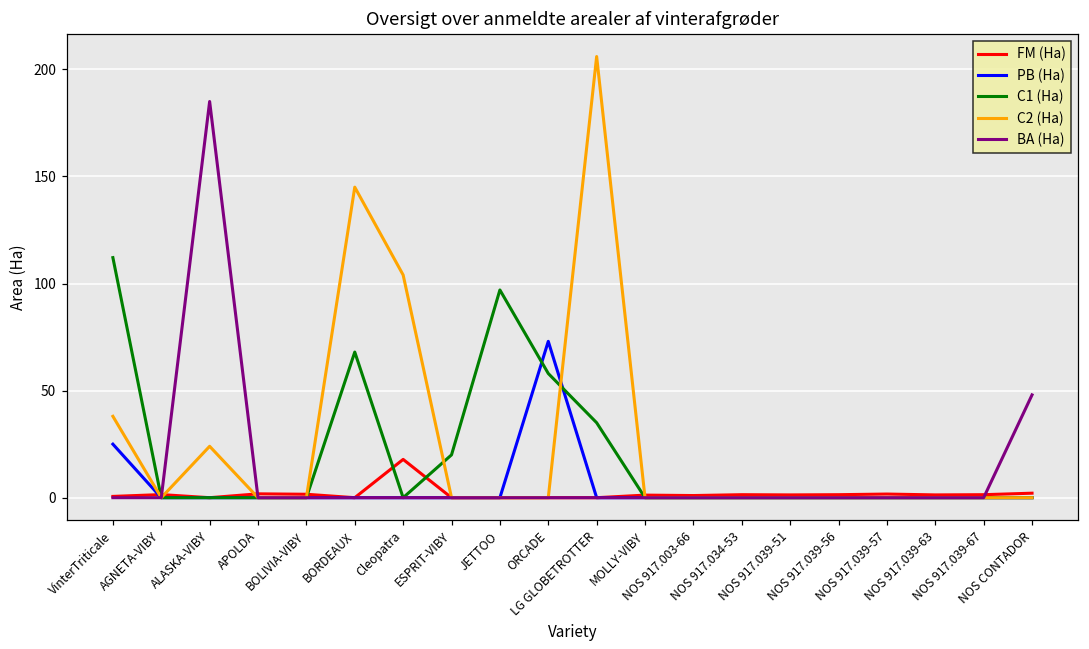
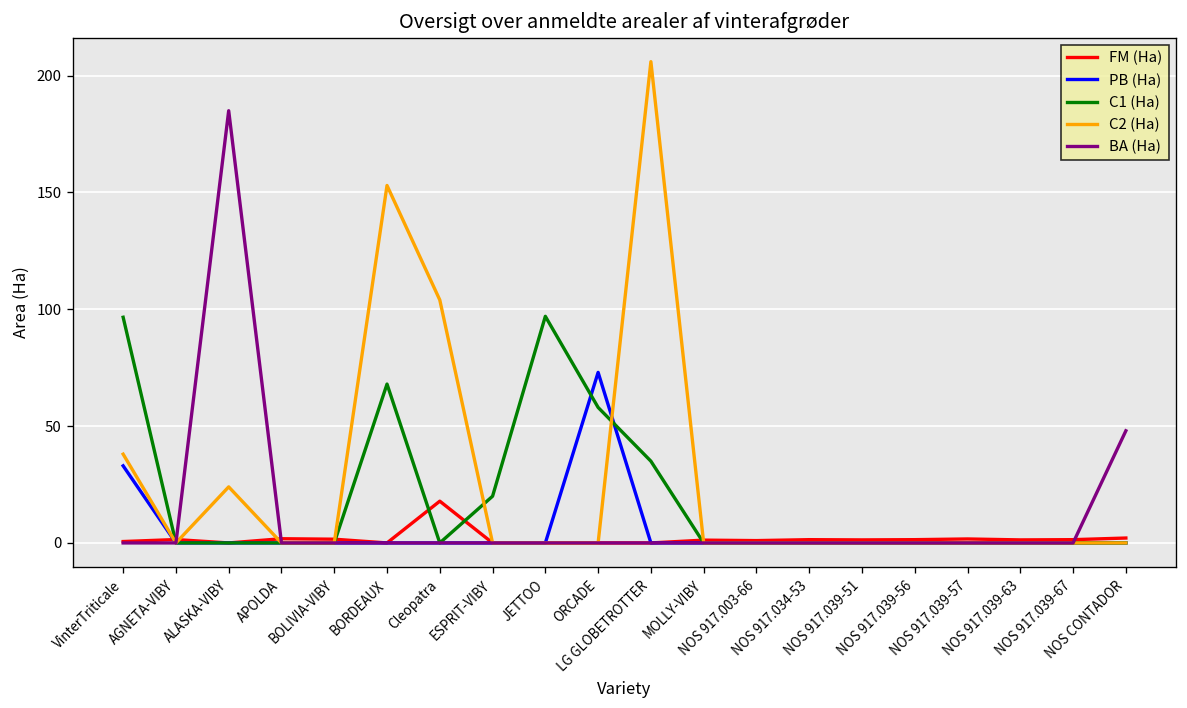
PB (Ha), VinterTriticale: 25 -> 33
C1 (Ha), VinterTriticale: 112 -> 97
C2 (Ha), BORDEAUX: 145 -> 153
